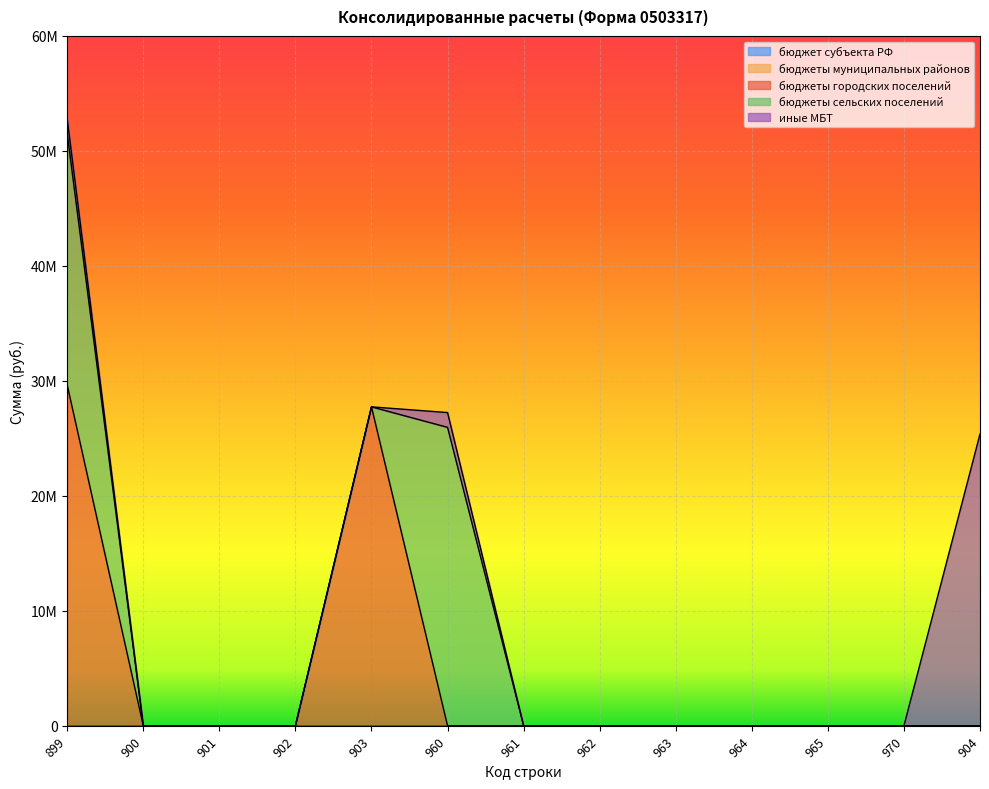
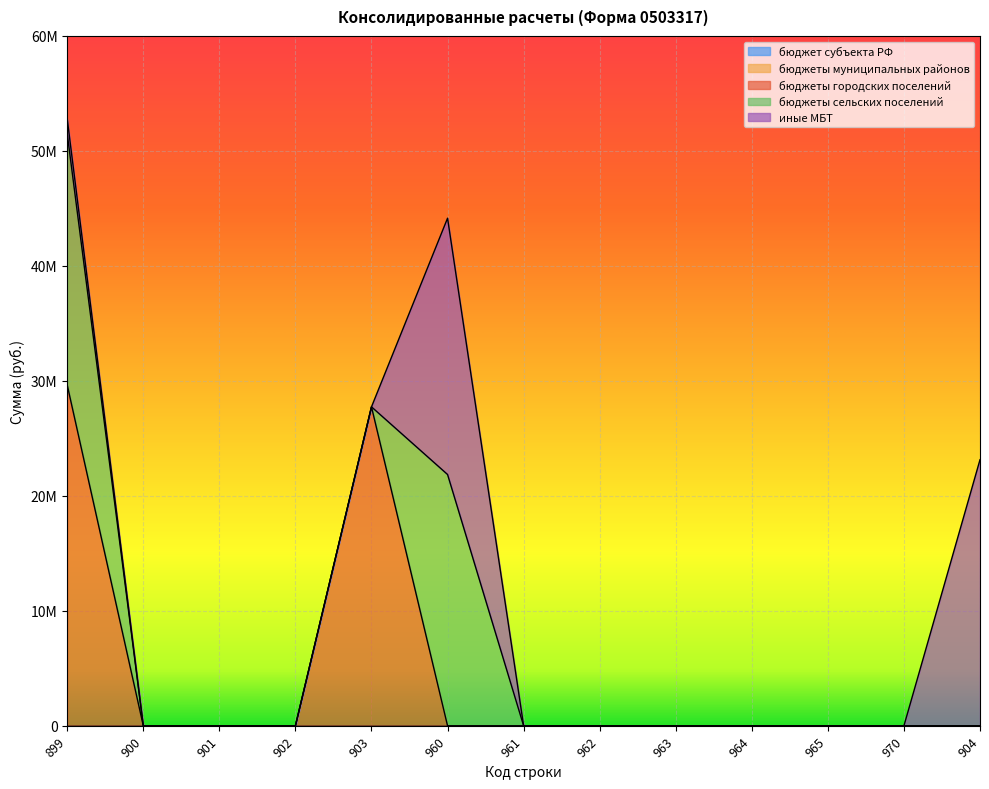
бюджеты сельских поселений, 960: 26000000 -> 21900000
иные МБТ, 960: 1300000 -> 22300000
иные МБТ, 904: 25400000 -> 23100000
